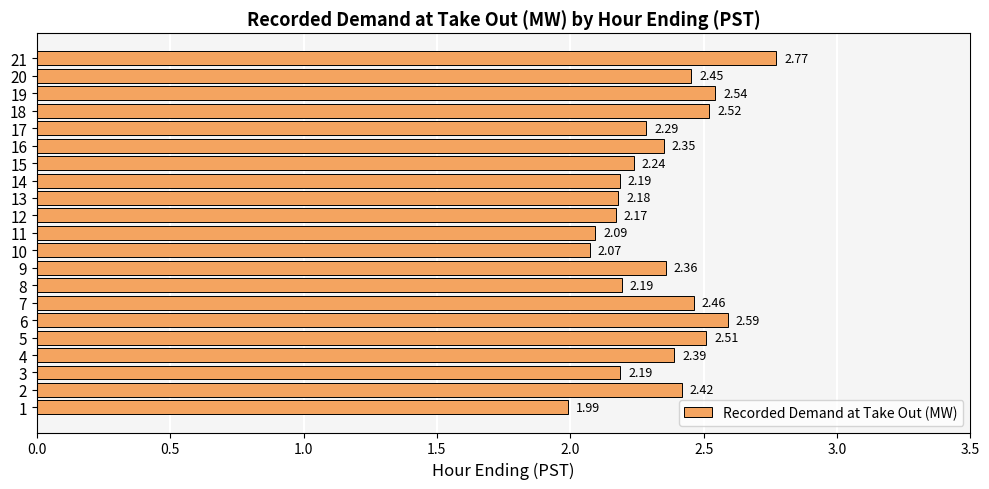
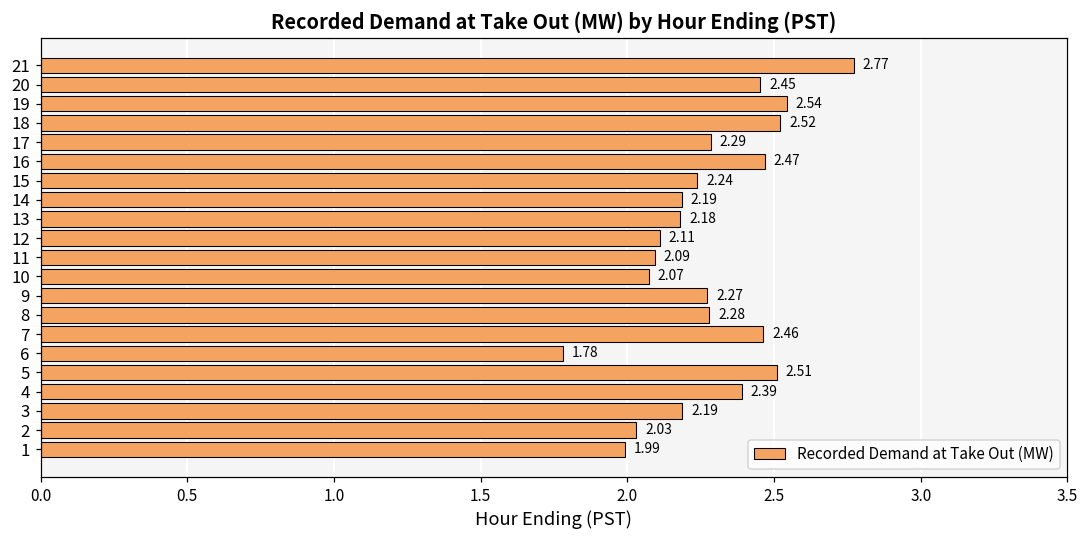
16: 2.35 -> 2.47
12: 2.17 -> 2.11
9: 2.36 -> 2.27
8: 2.19 -> 2.28
6: 2.59 -> 1.78
2: 2.42 -> 2.03
